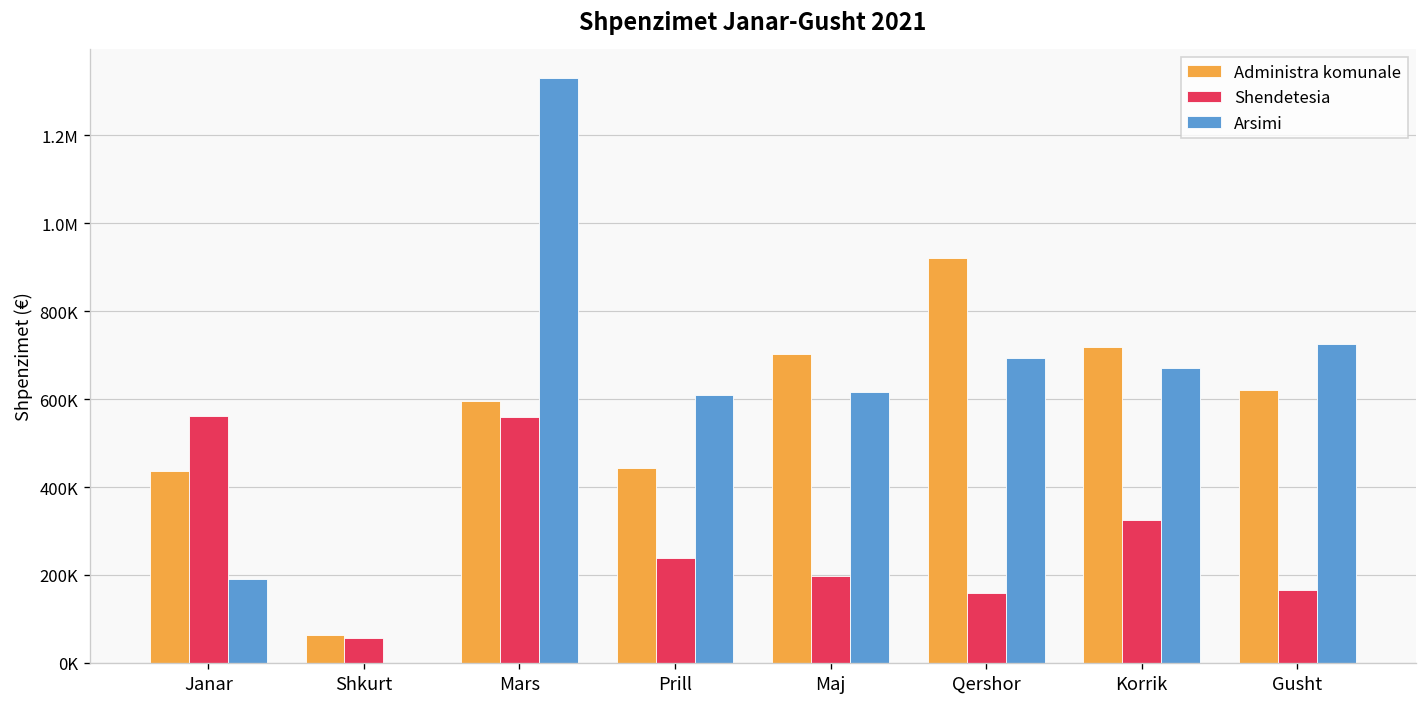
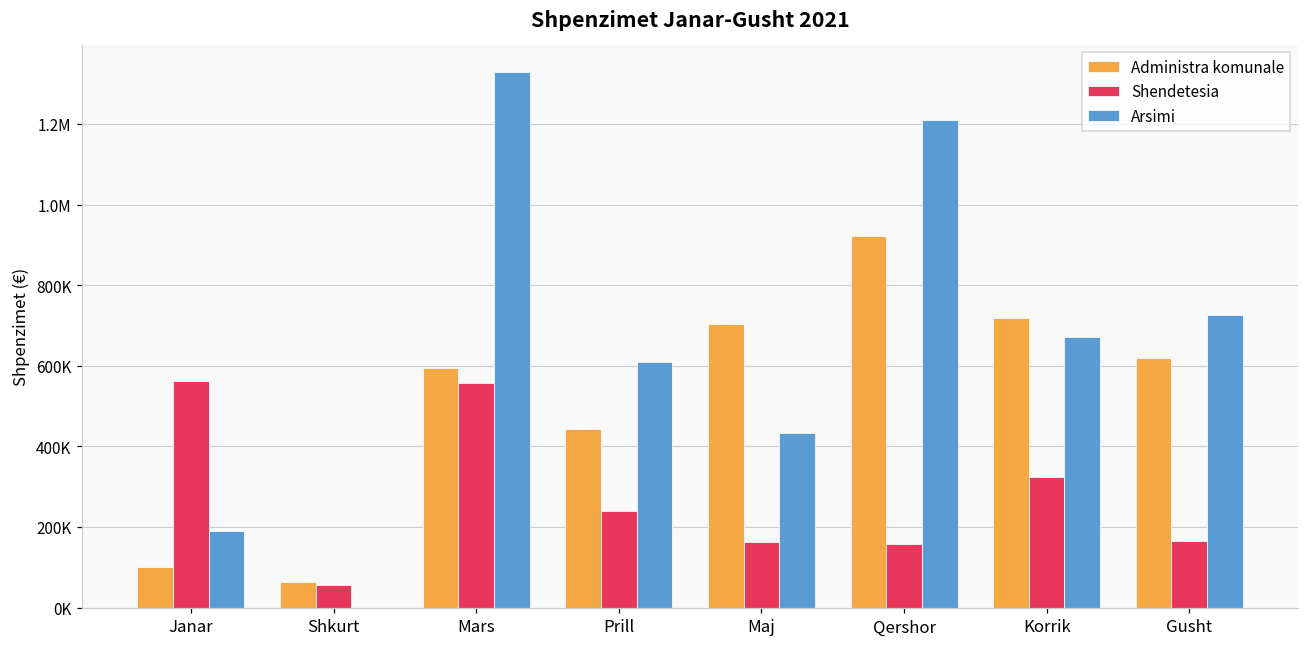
Administra komunale, Janar: 440000 -> 100000
Shendetesia, Maj: 200000 -> 160000
Arsimi, Maj: 620000 -> 430000
Arsimi, Qershor: 690000 -> 1210000
